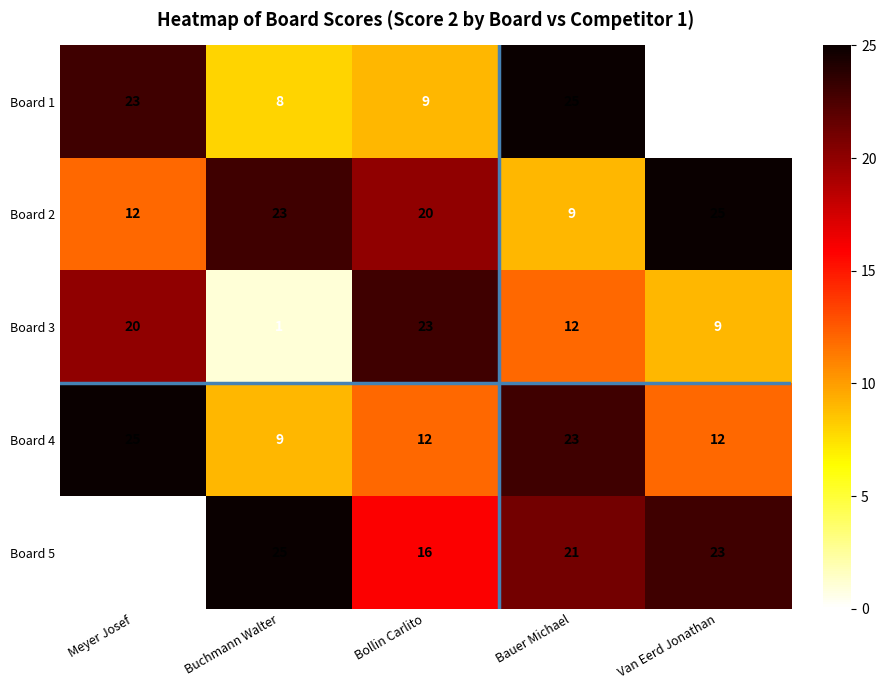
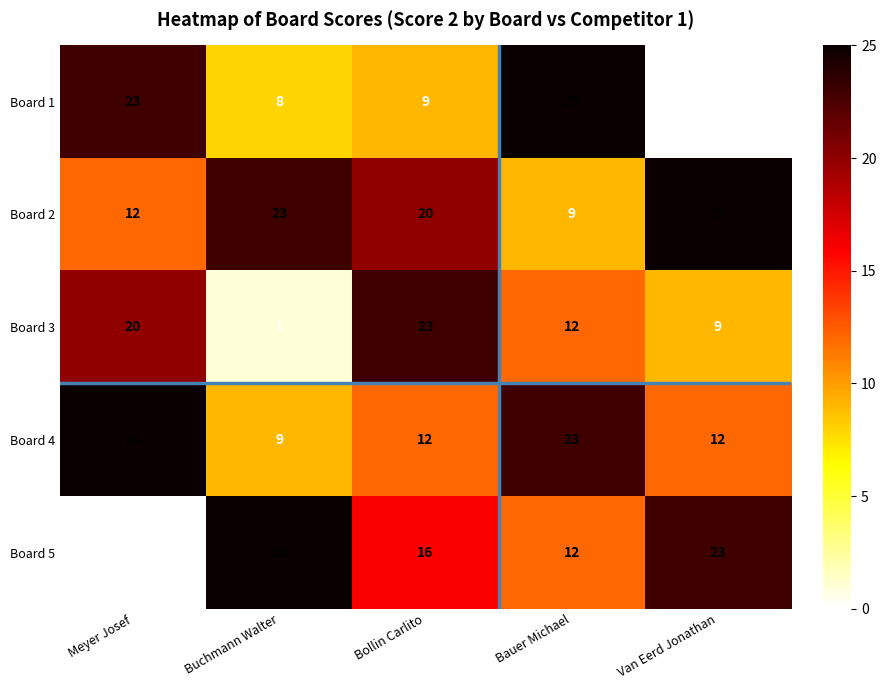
Board 5, Bauer Michael: 21 -> 12
